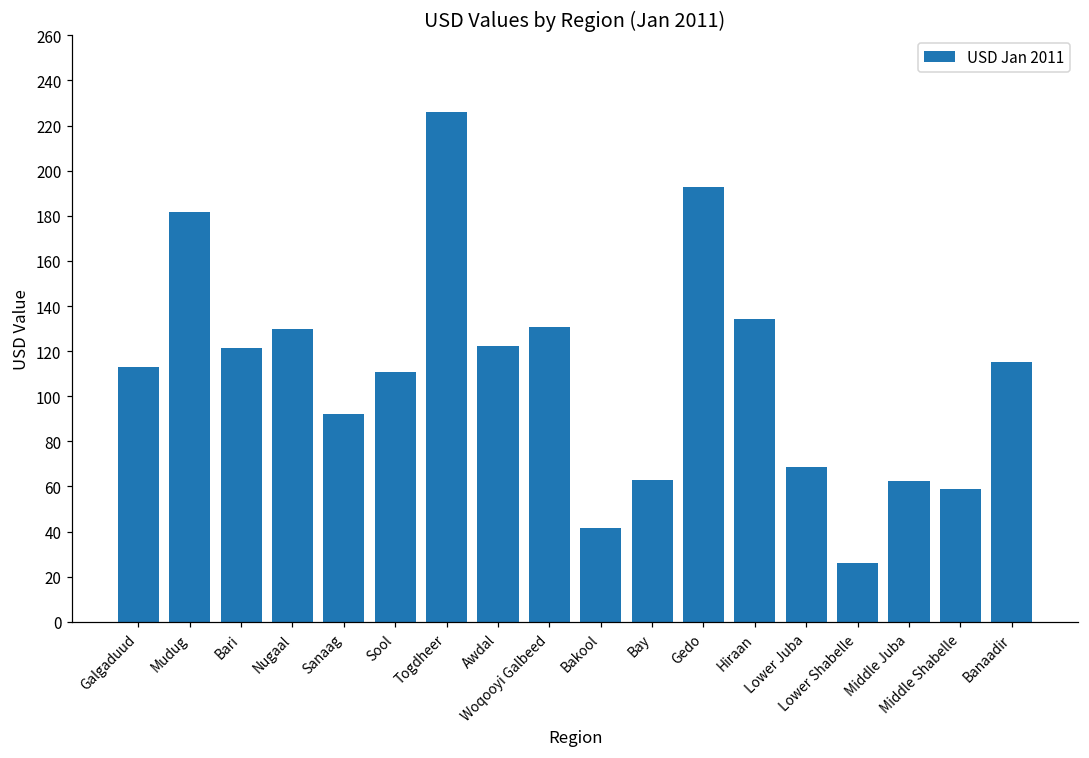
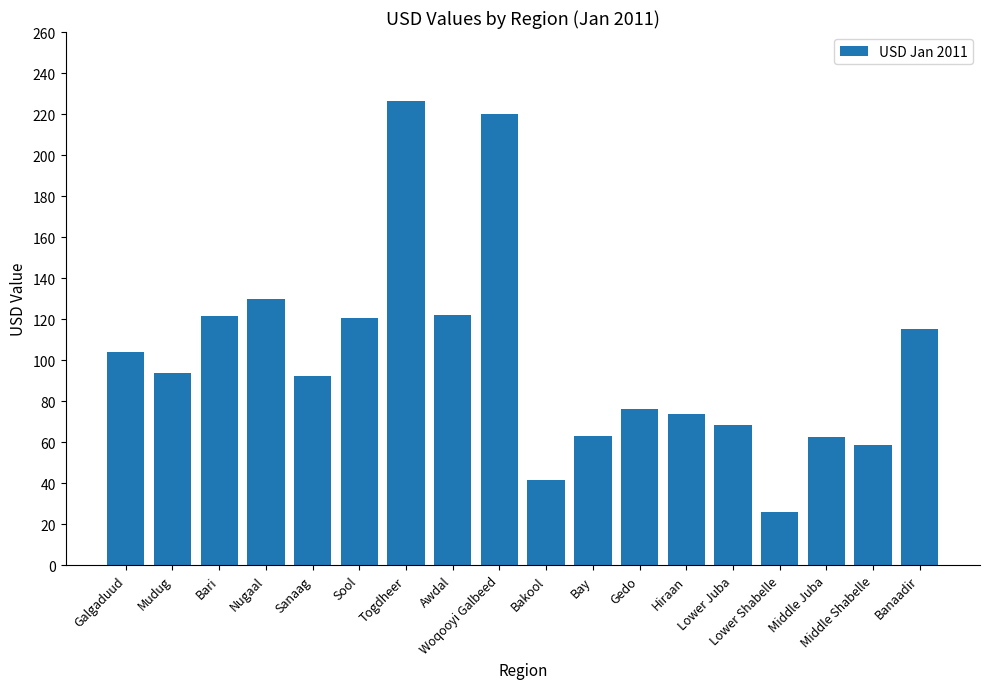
Galgaduud: 113 -> 104
Mudug: 182 -> 94
Sool: 111 -> 120
Woqooyi Galbeed: 131 -> 220
Gedo: 193 -> 76
Hiraan: 134 -> 74
